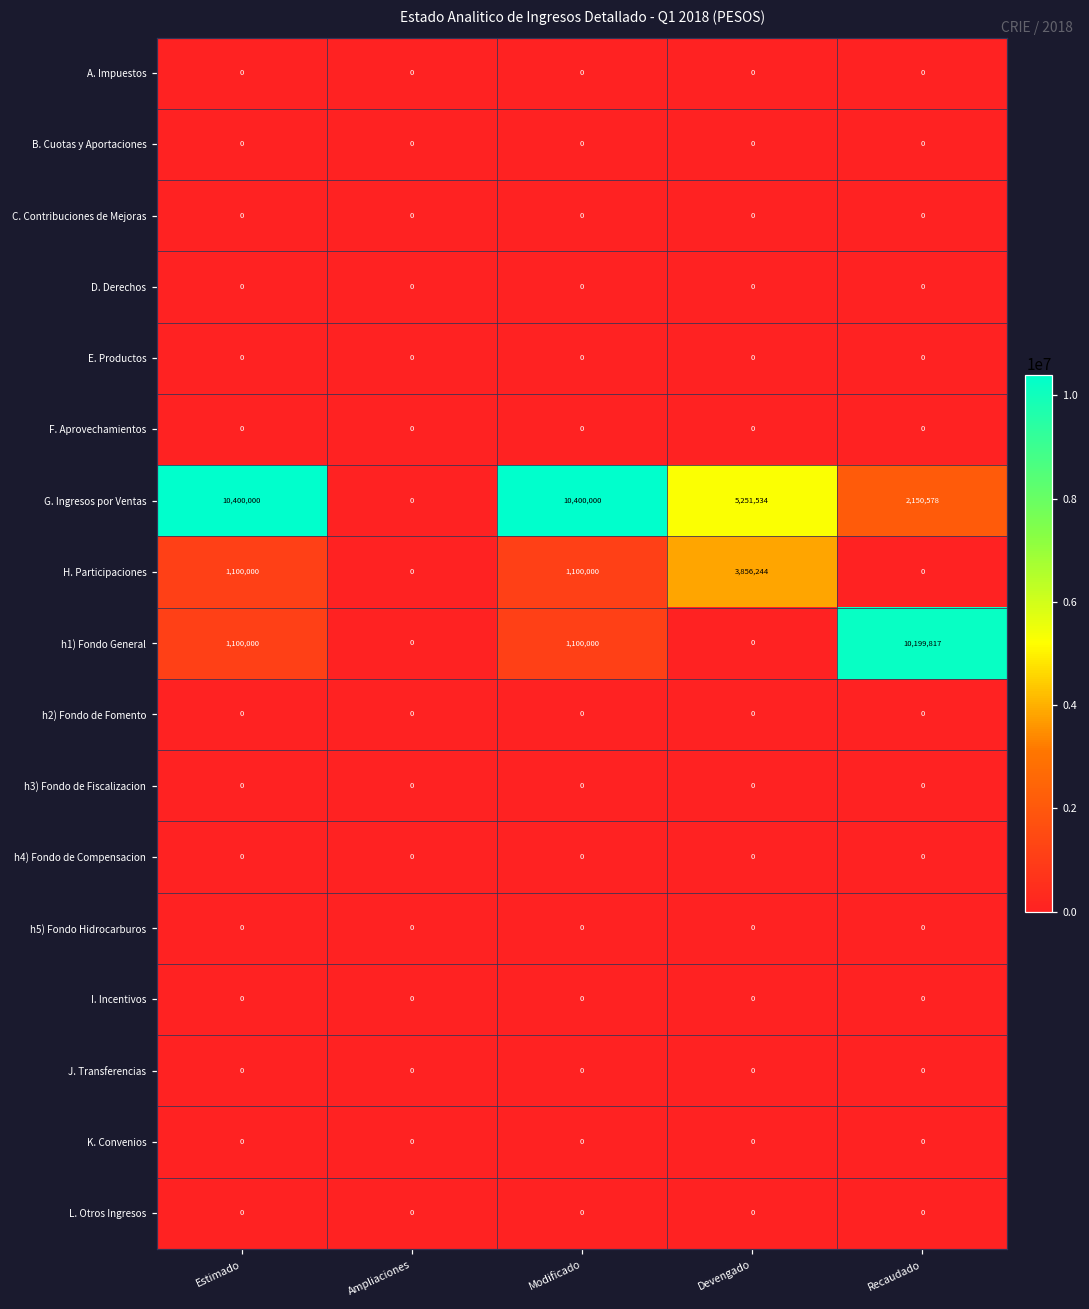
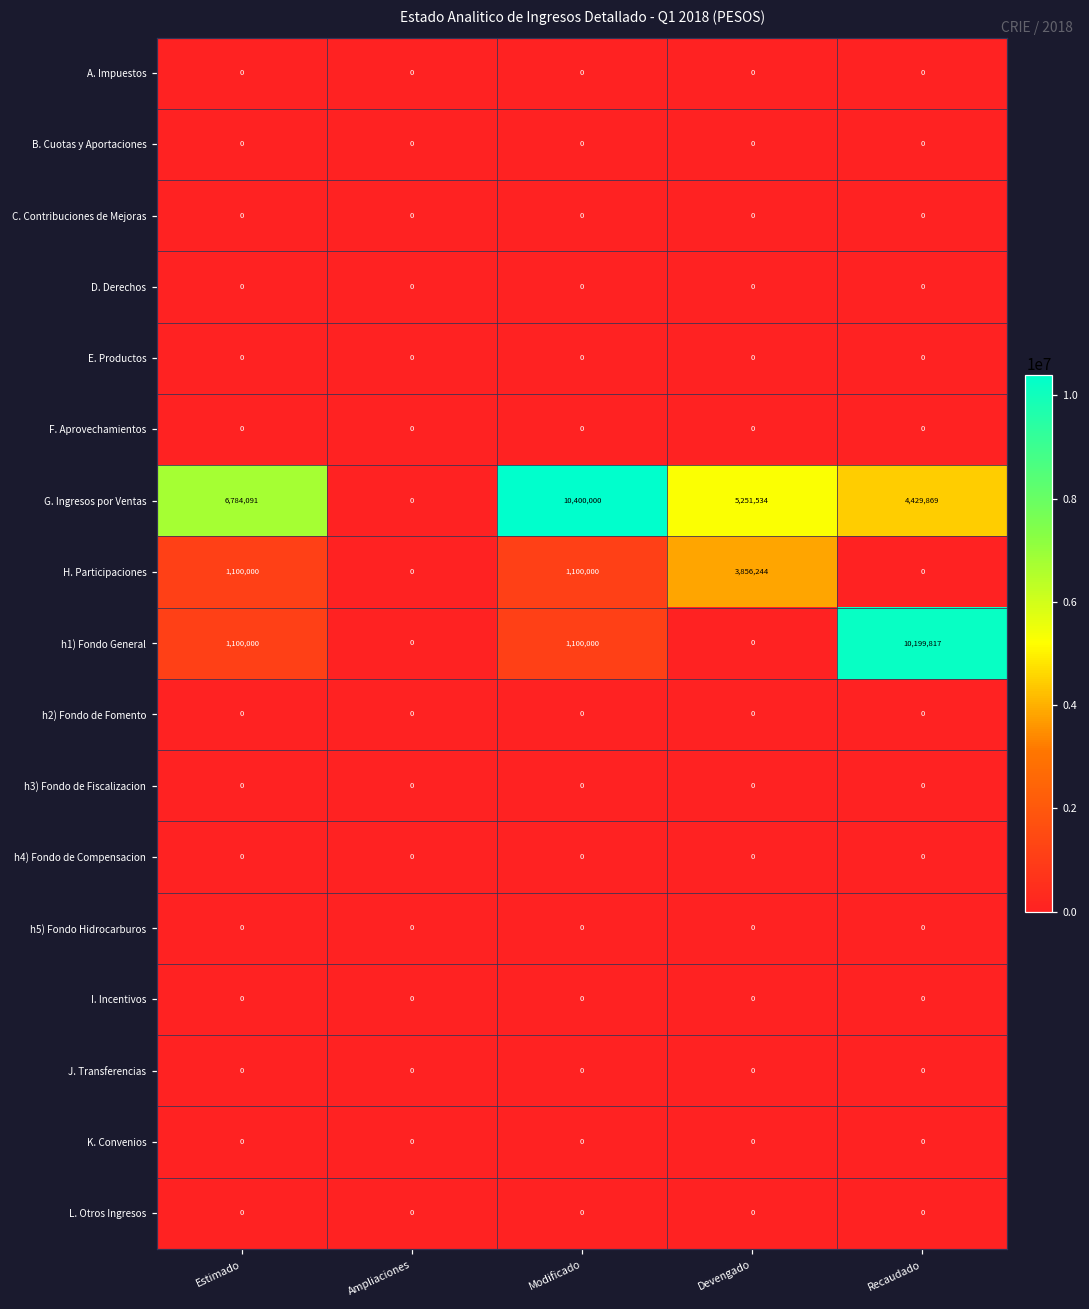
G. Ingresos por Ventas, Estimado: 10,400,000 -> 6,784,091
G. Ingresos por Ventas, Recaudado: 2,150,578 -> 4,429,869
